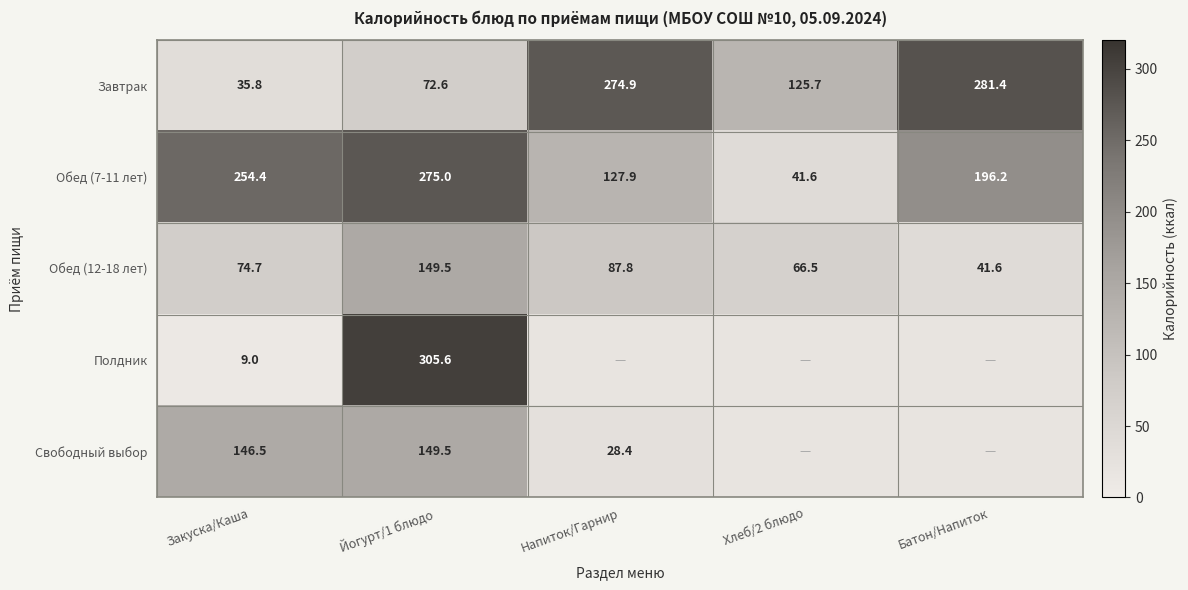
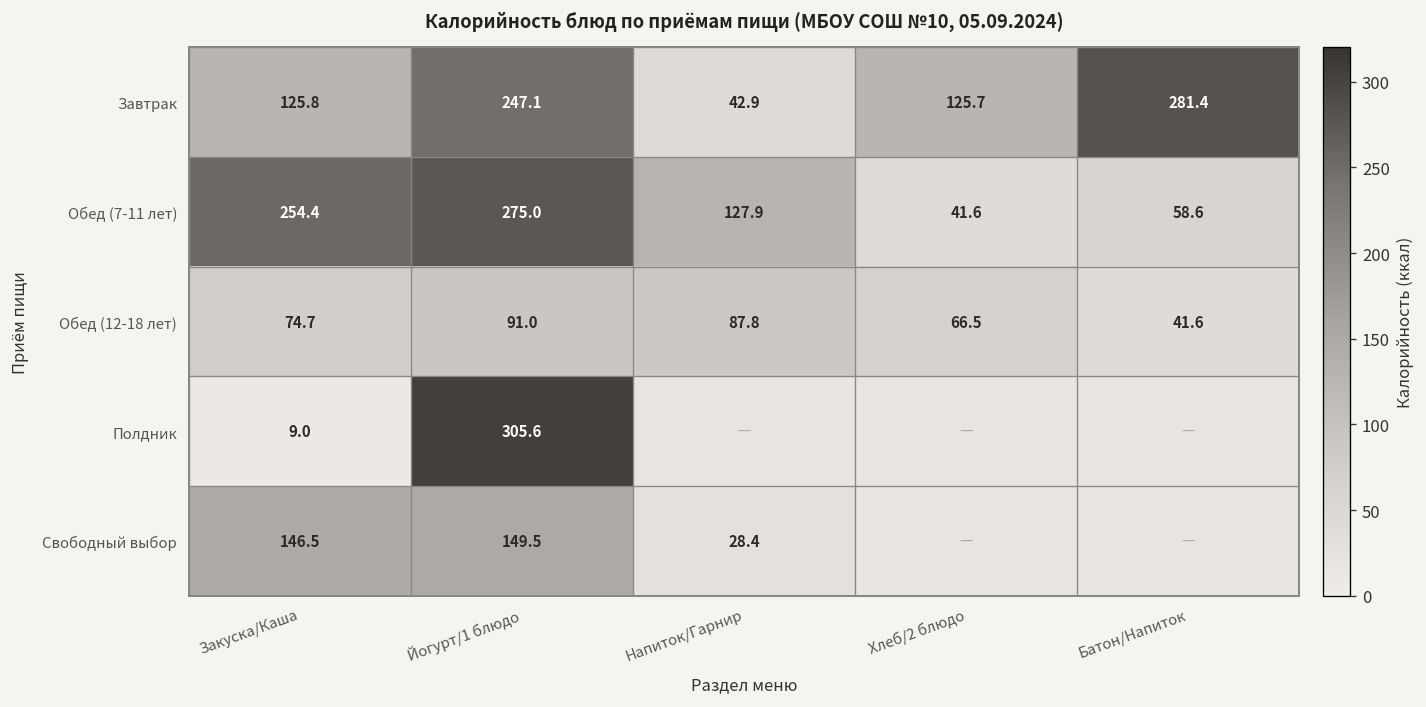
Завтрак, Закуска/Каша: 35.8 -> 125.8
Завтрак, Йогурт/1 блюдо: 72.6 -> 247.1
Завтрак, Напиток/Гарнир: 274.9 -> 42.9
Обед (7-11 лет), Батон/Напиток: 196.2 -> 58.6
Обед (12-18 лет), Йогурт/1 блюдо: 149.5 -> 91.0
